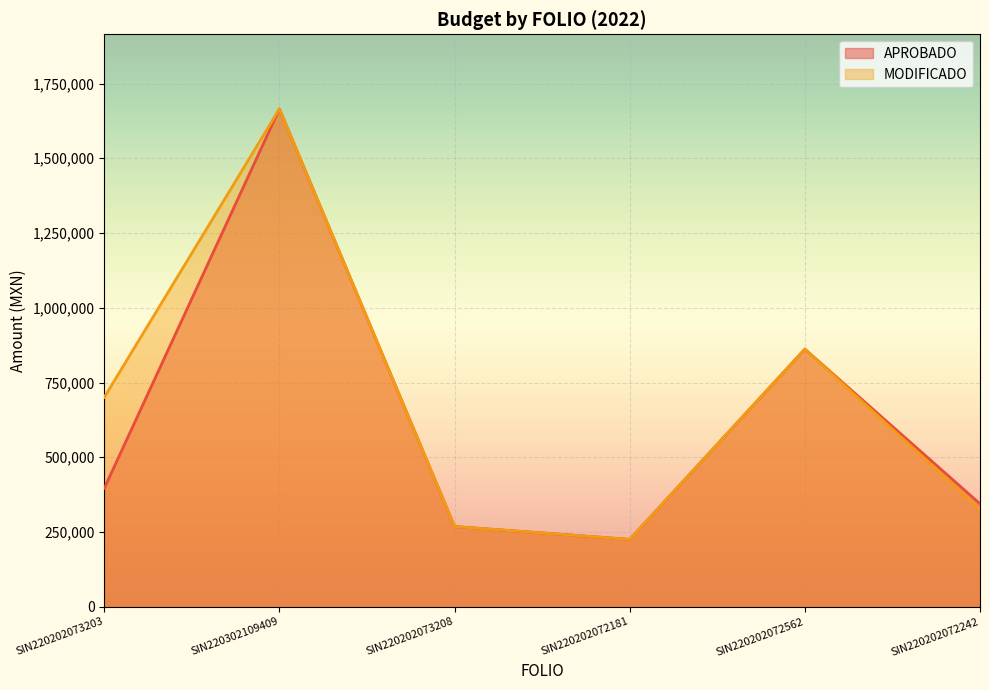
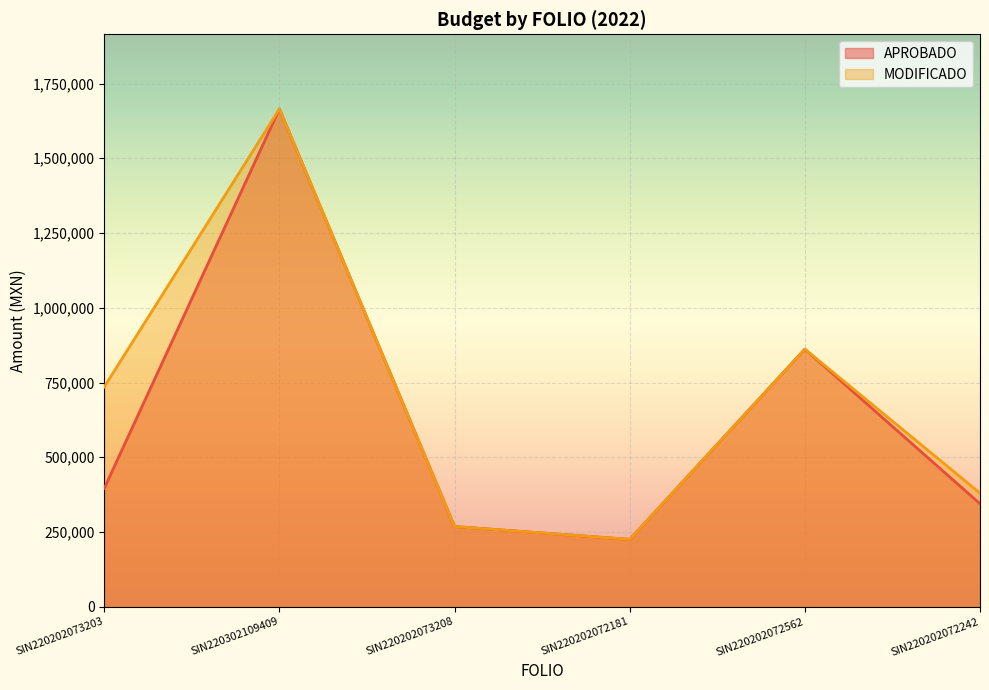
MODIFICADO, SIN220202073203: 700,000 -> 740,000
MODIFICADO, SIN220202072242: 330,000 -> 380,000
